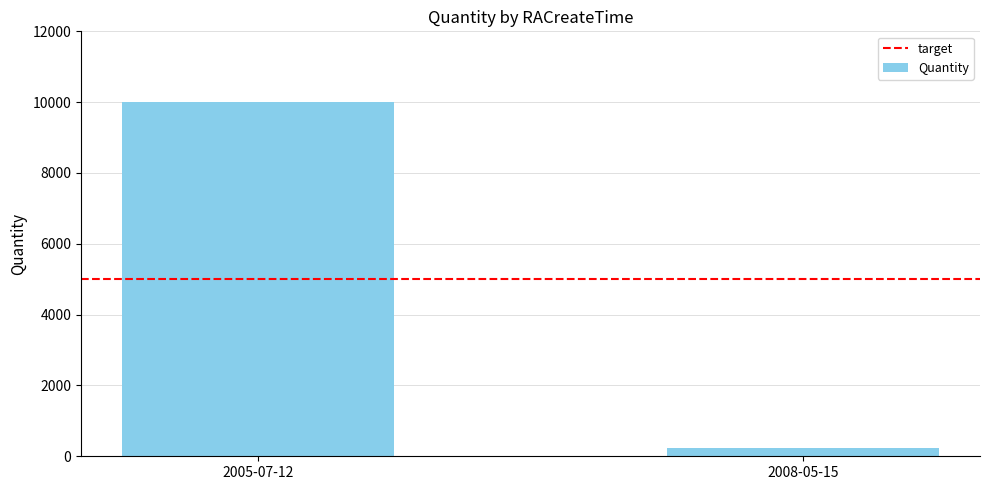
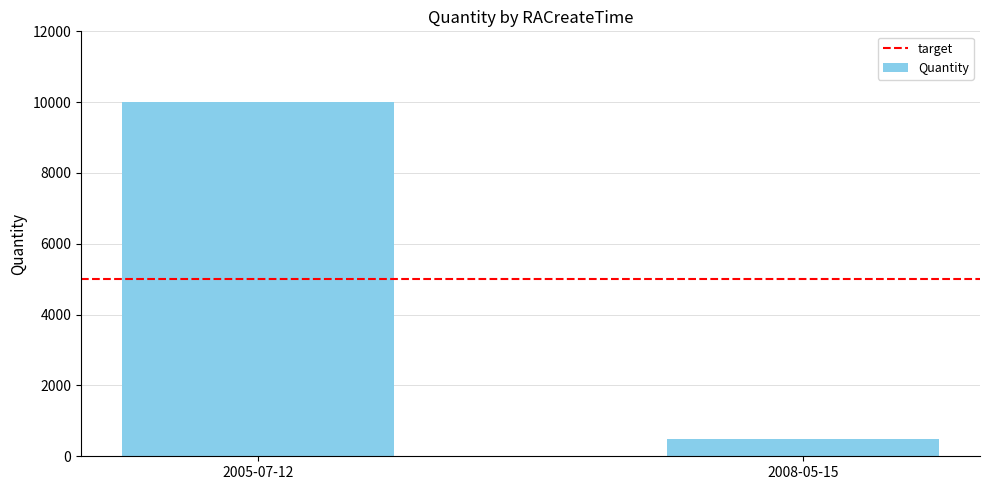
2008-05-15: 200 -> 500
